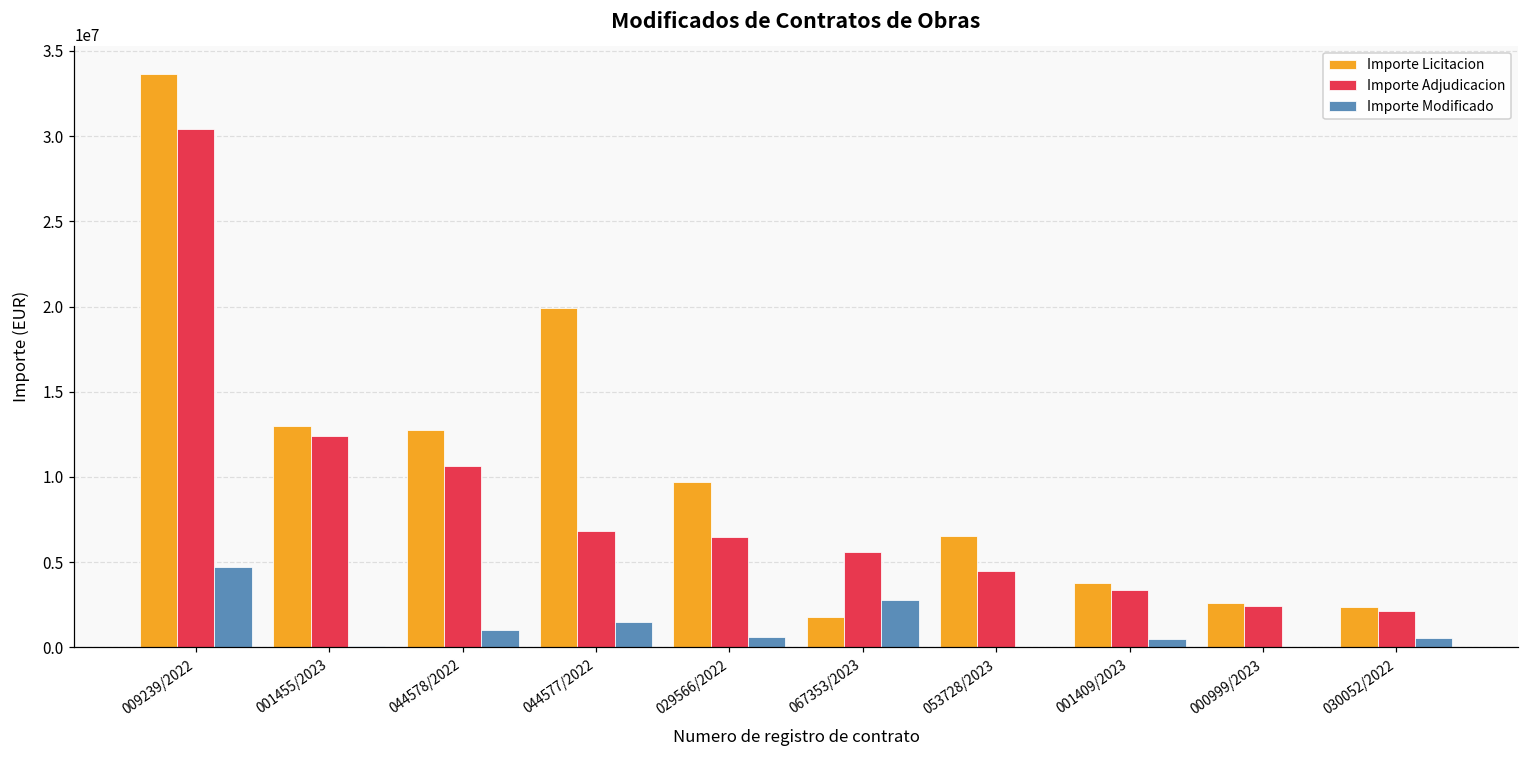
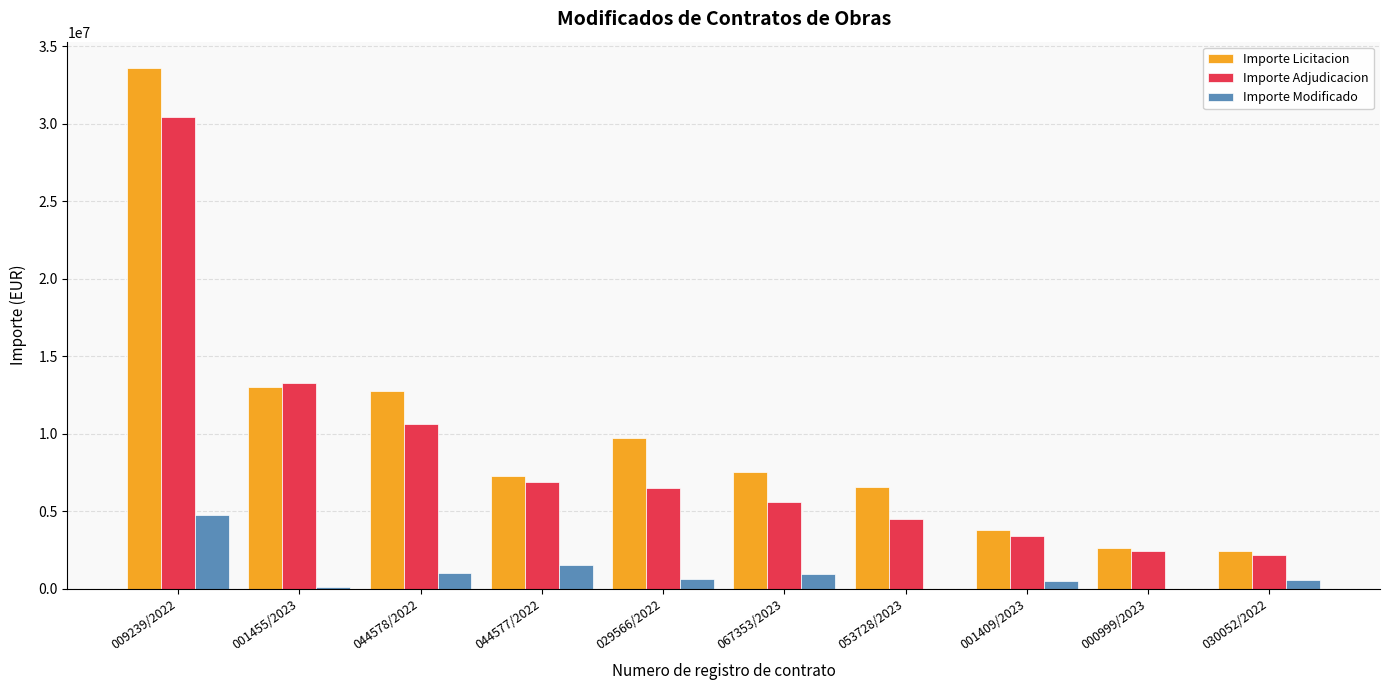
Importe Adjudicacion, 001455/2023: 12400000 -> 13300000
Importe Licitacion, 044577/2022: 19900000 -> 7300000
Importe Licitacion, 067353/2023: 1800000 -> 7500000
Importe Modificado, 067353/2023: 2800000 -> 900000
